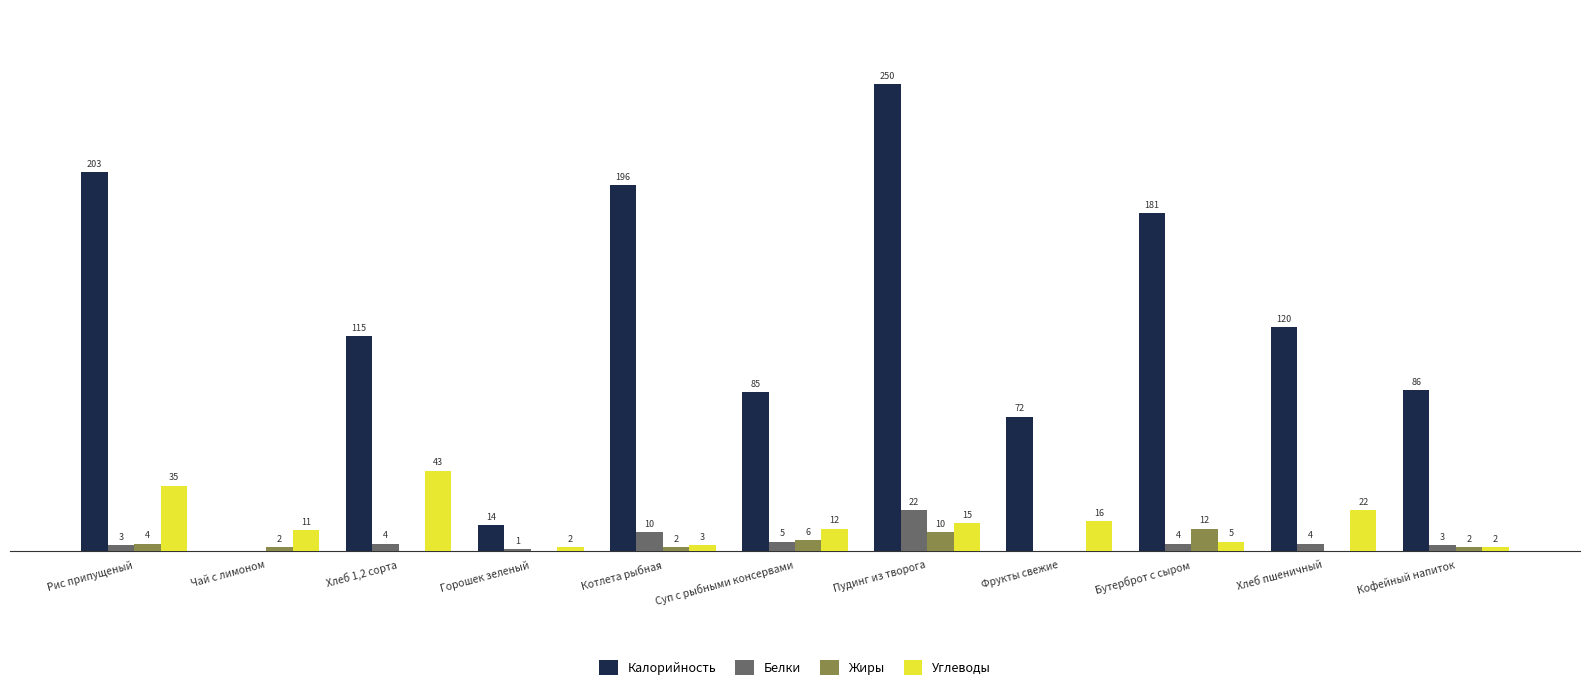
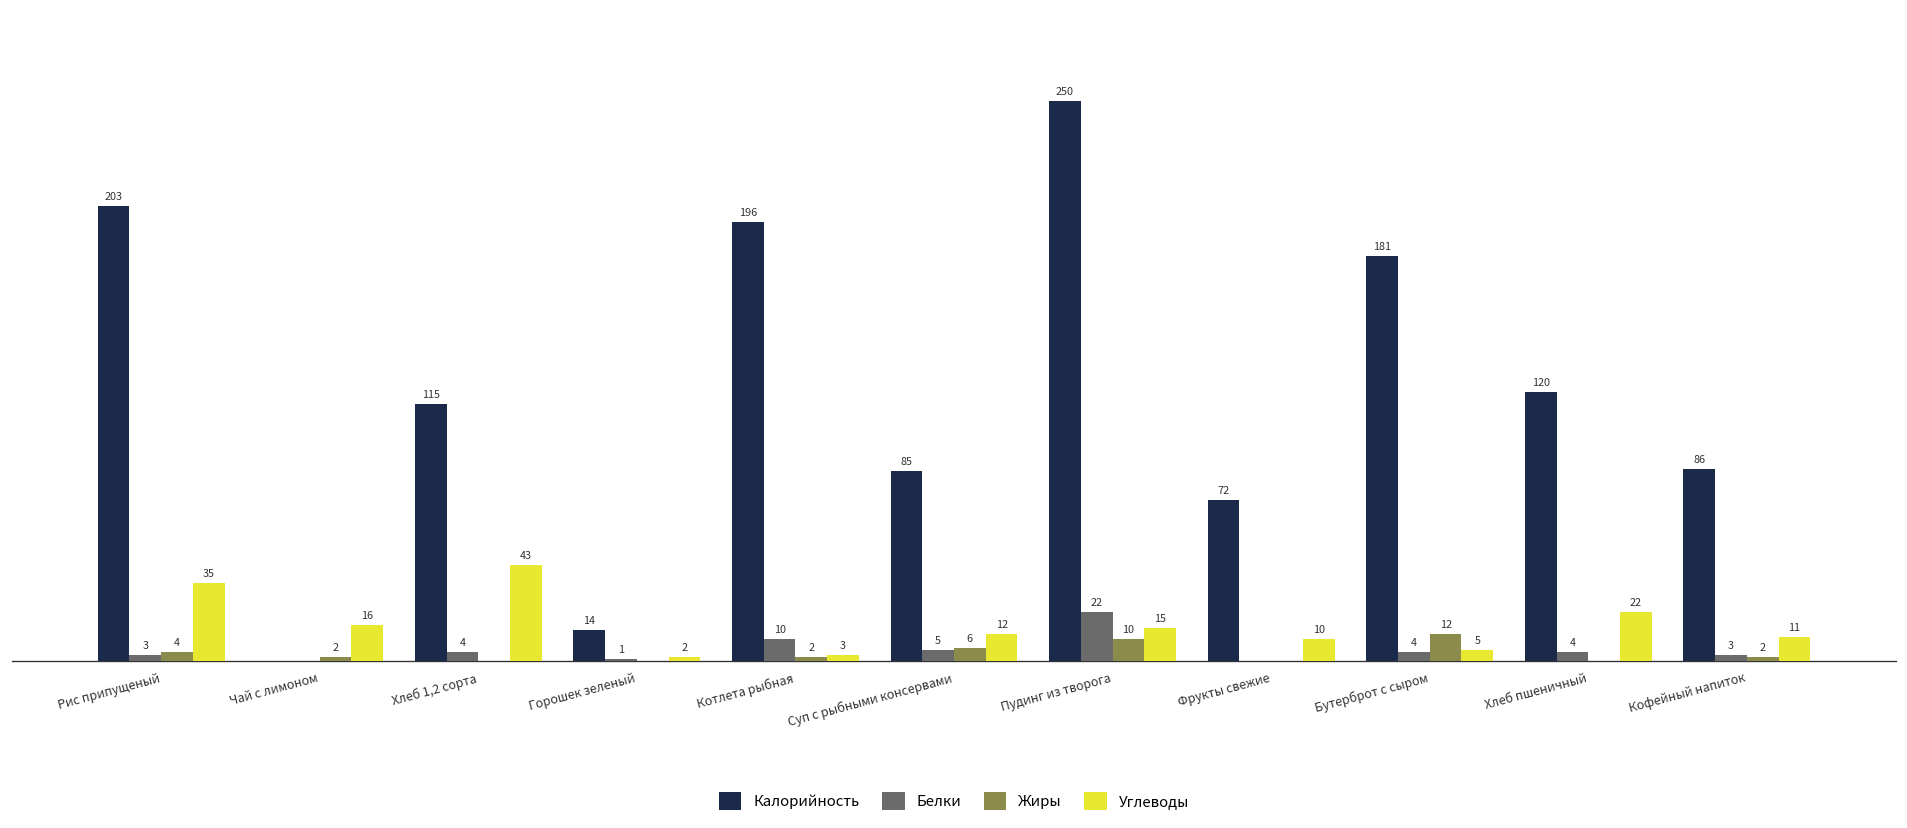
Углеводы, Чай с лимоном: 11 -> 16
Углеводы, Фрукты свежие: 16 -> 10
Углеводы, Кофейный напиток: 2 -> 11
